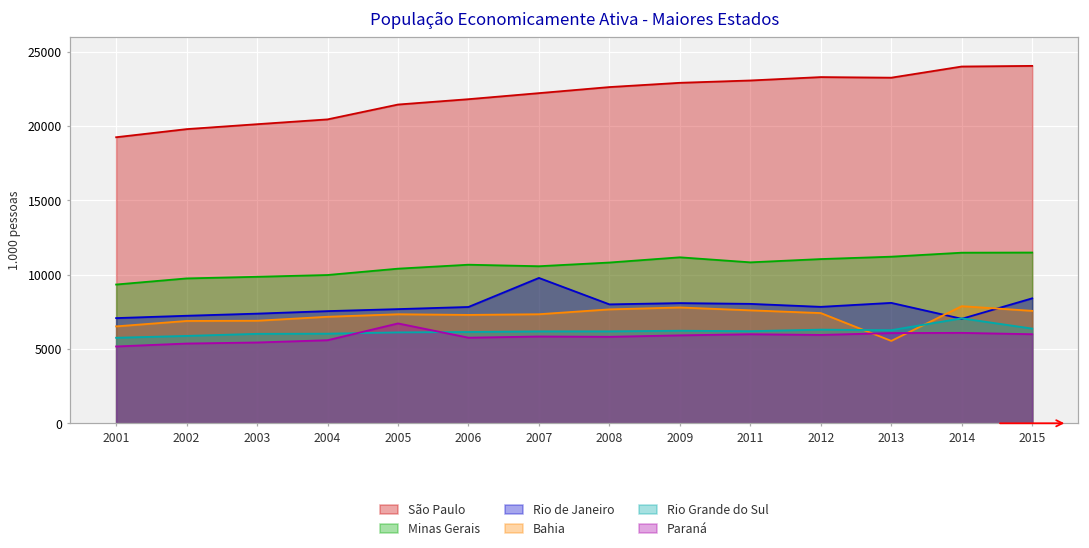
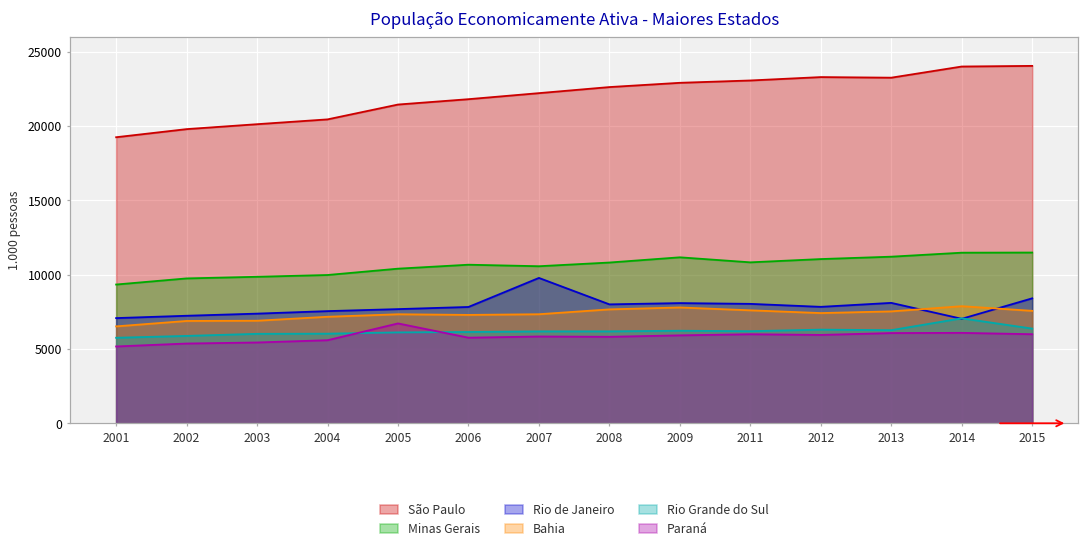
Bahia, 2013: 5500 -> 7500
